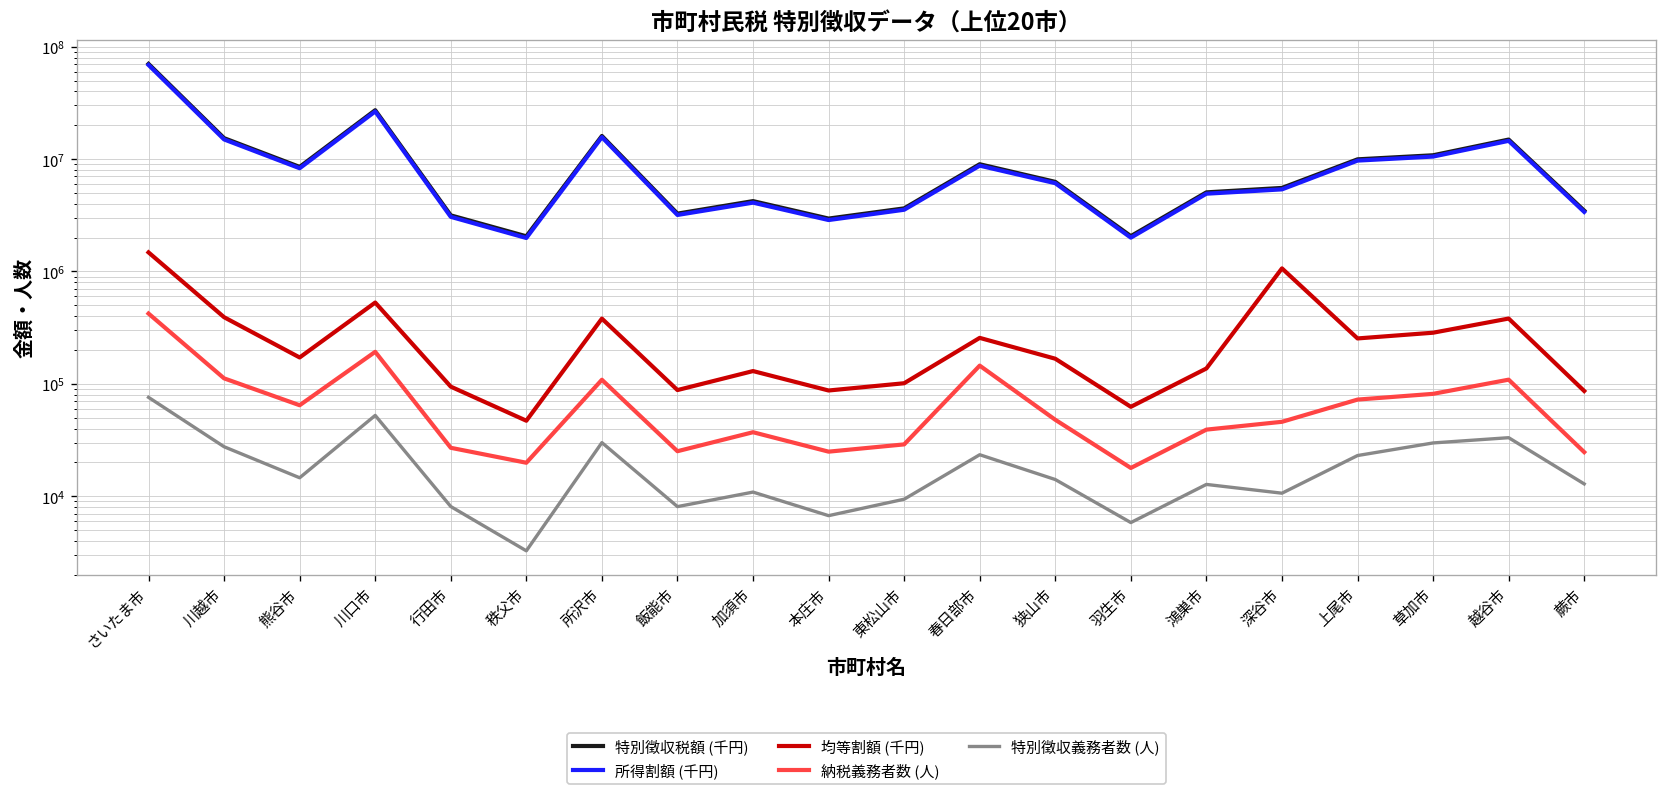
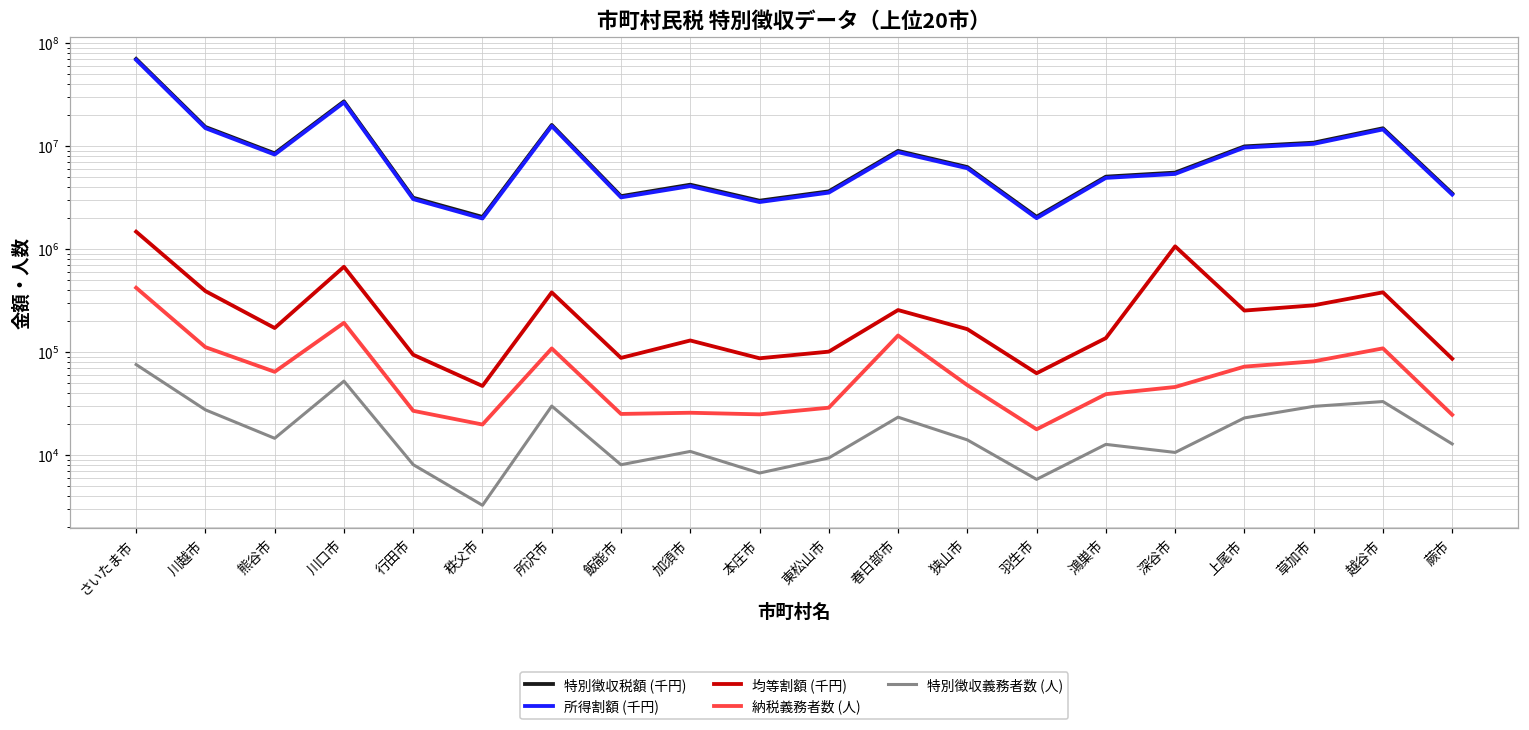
均等割額 (千円), 川口市: 500000 -> 700000
納税義務者数 (人), 加須市: 37000 -> 26000
